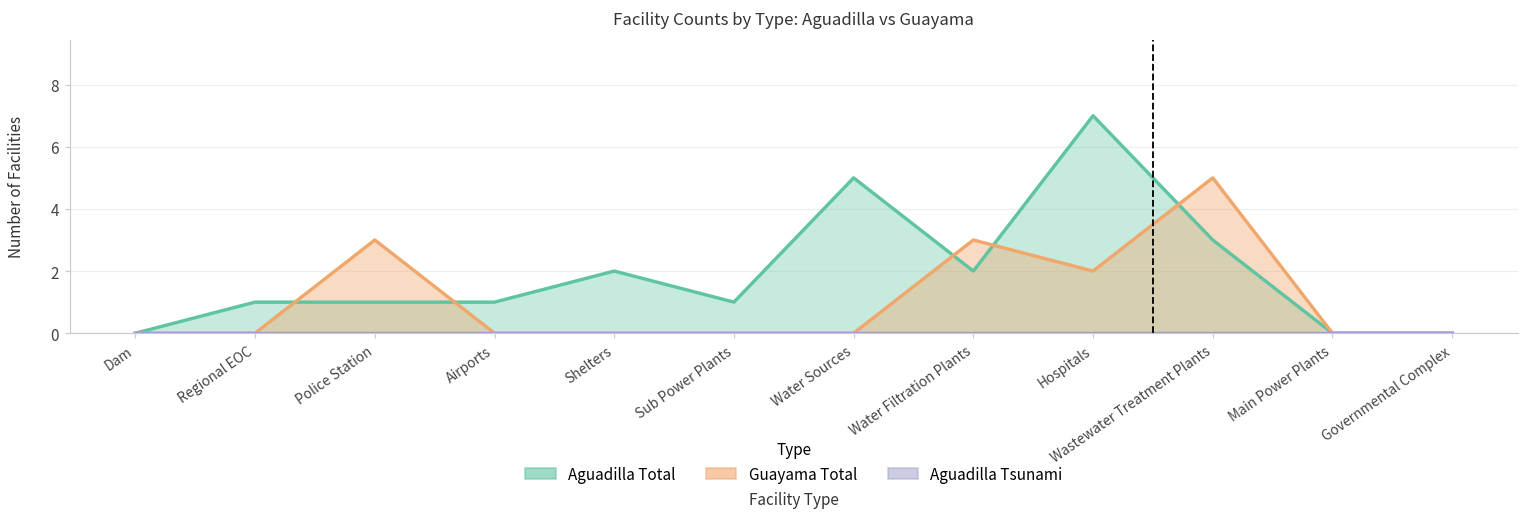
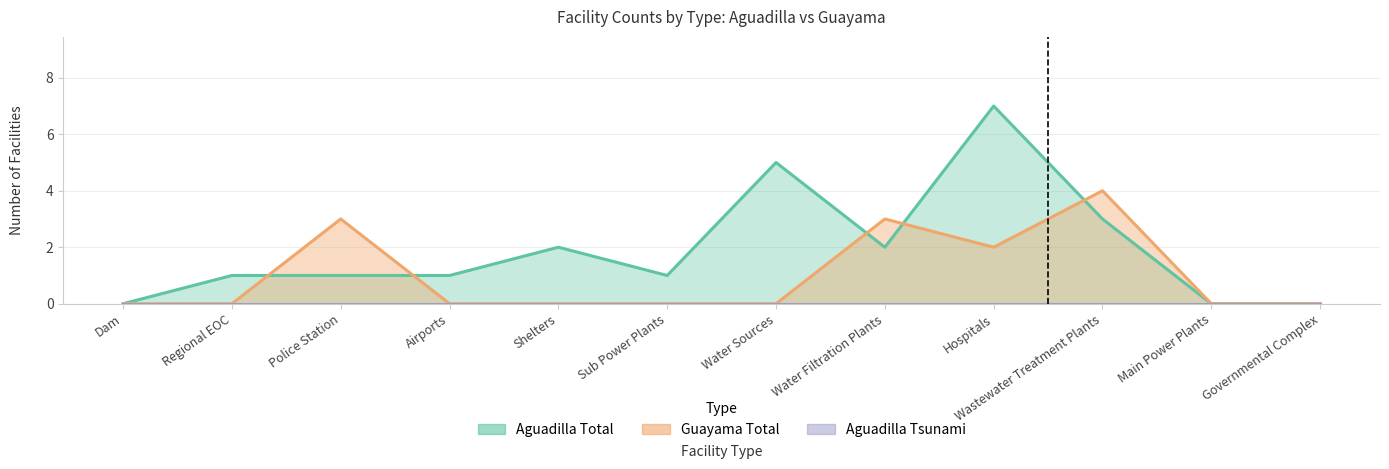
Guayama Total, Wastewater Treatment Plants: 5 -> 4
